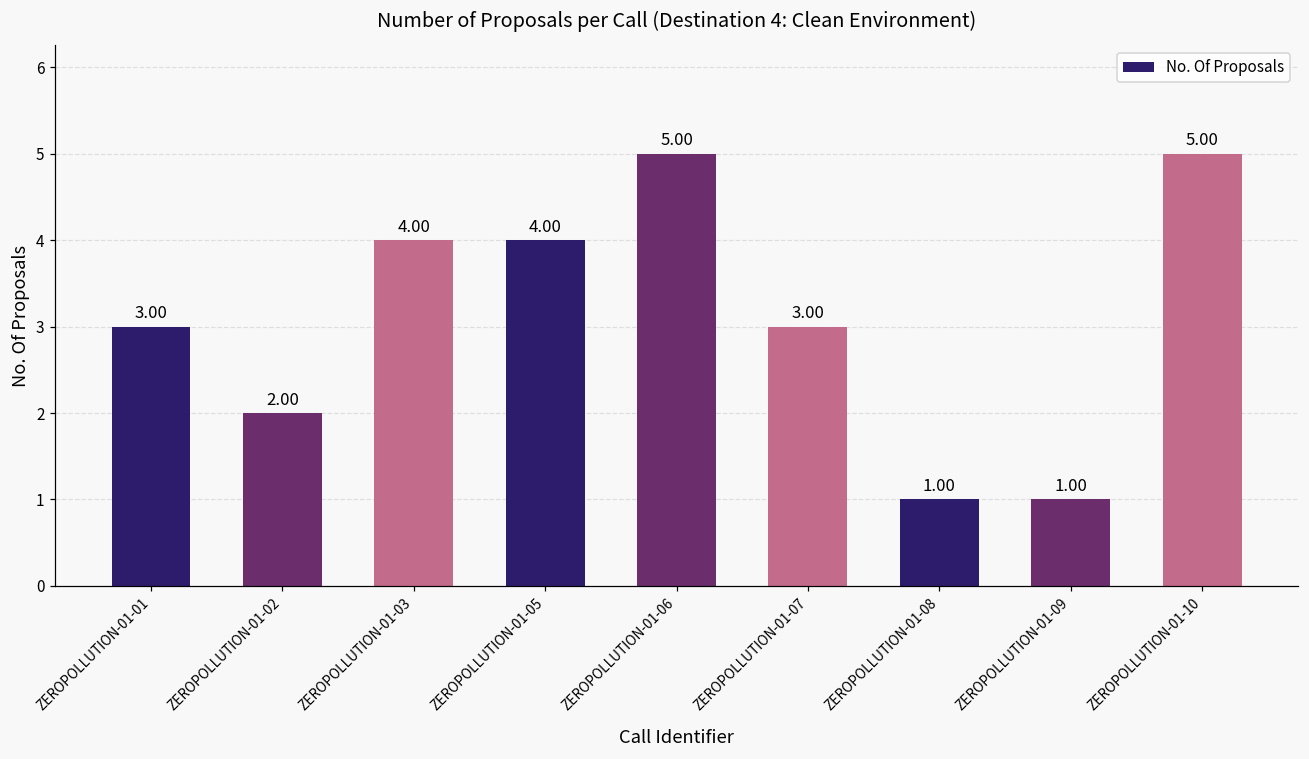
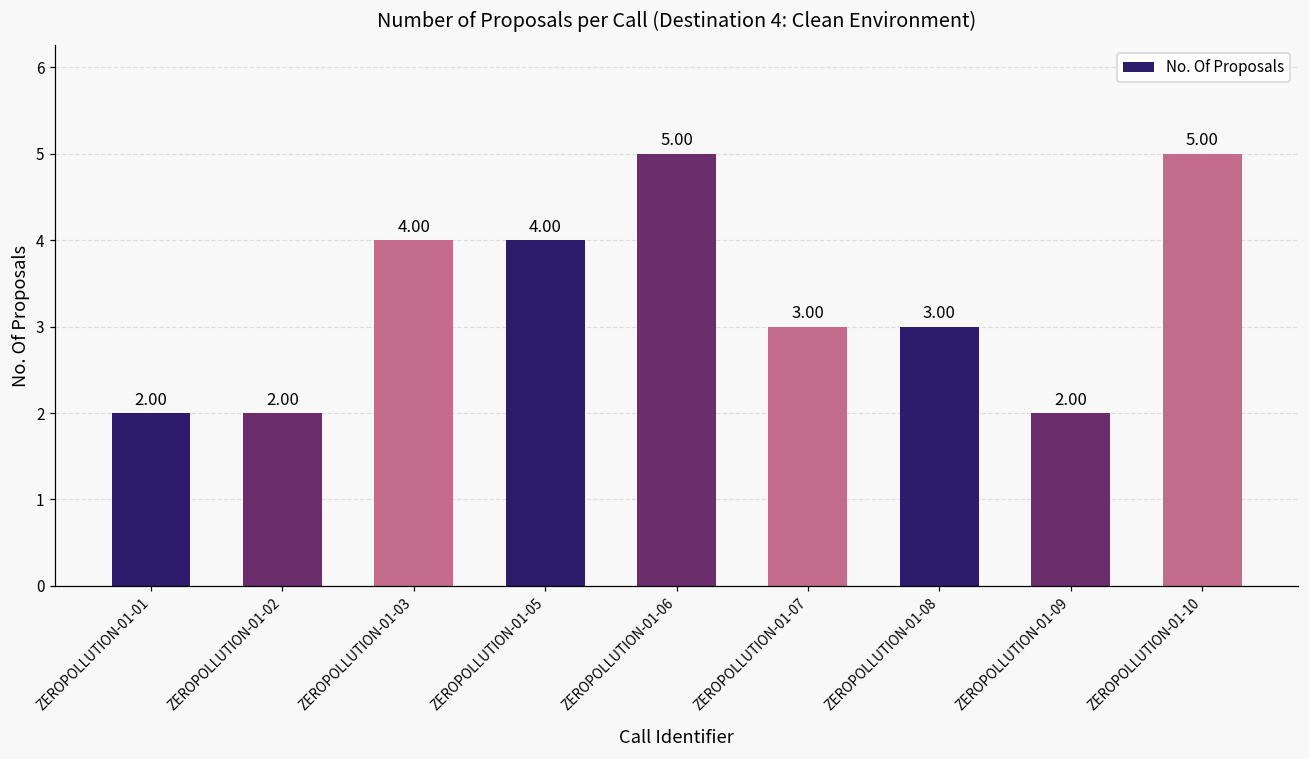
ZEROPOLLUTION-01-01: 3.00 -> 2.00
ZEROPOLLUTION-01-08: 1.00 -> 3.00
ZEROPOLLUTION-01-09: 1.00 -> 2.00
